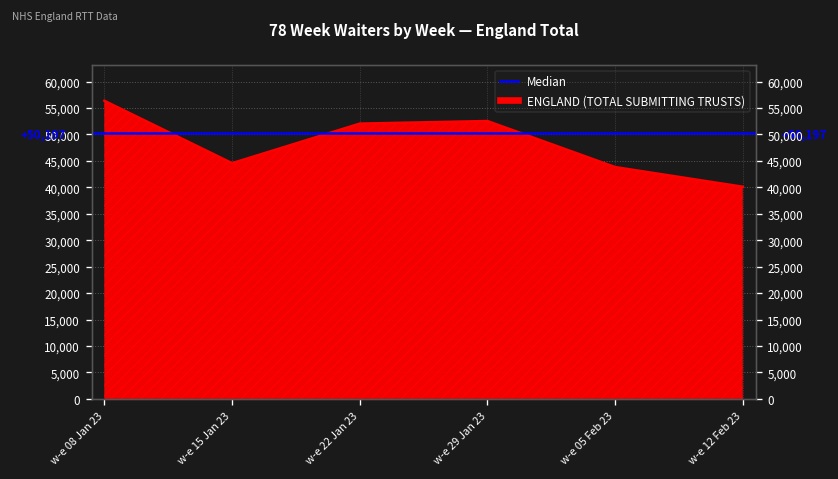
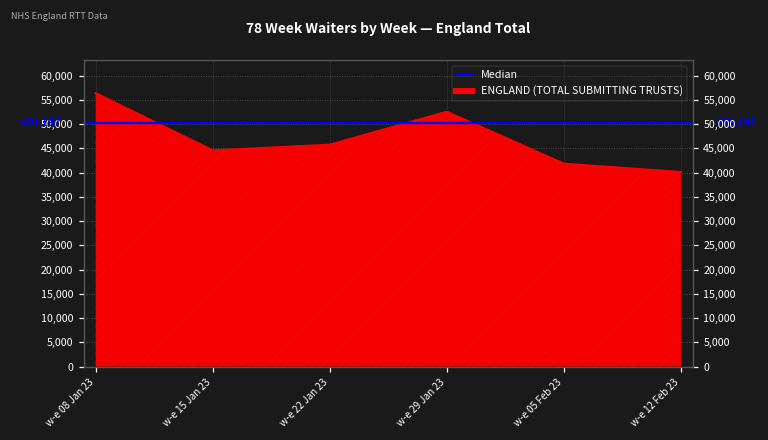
w-e 22 Jan 23: 52,000 -> 46,000
w-e 05 Feb 23: 44,000 -> 42,000
